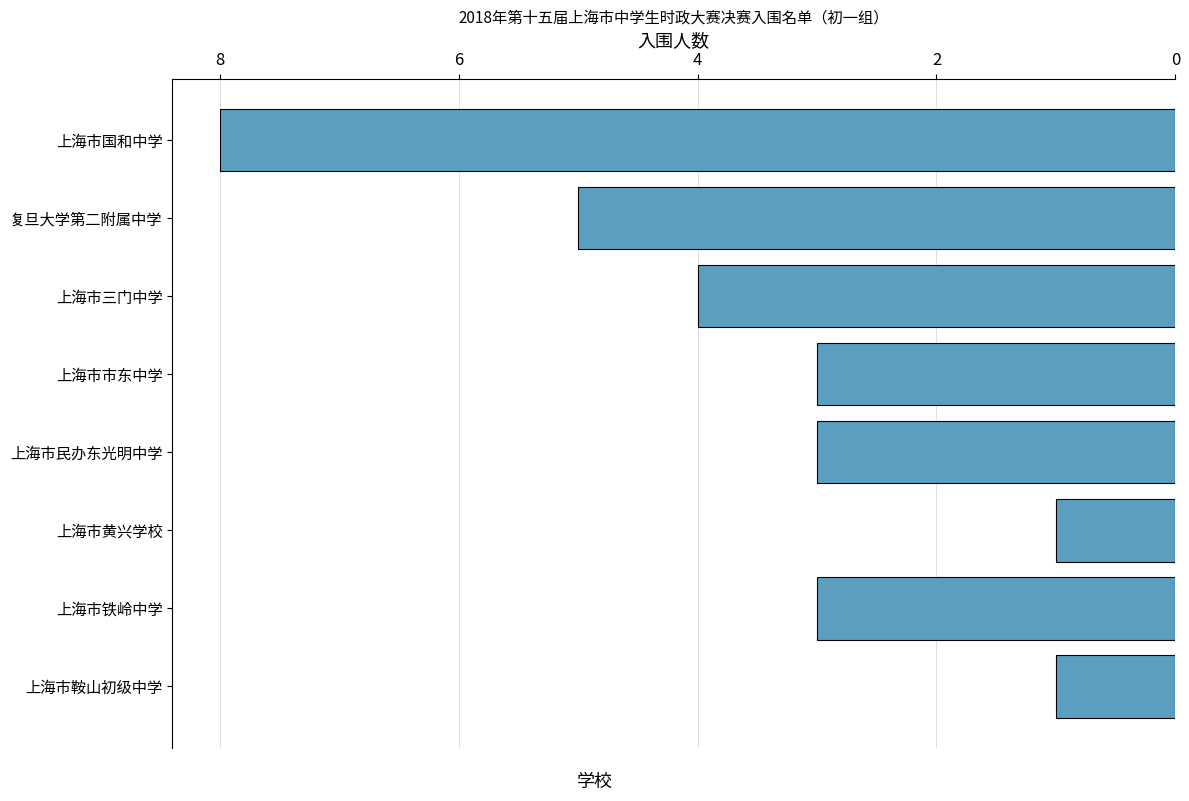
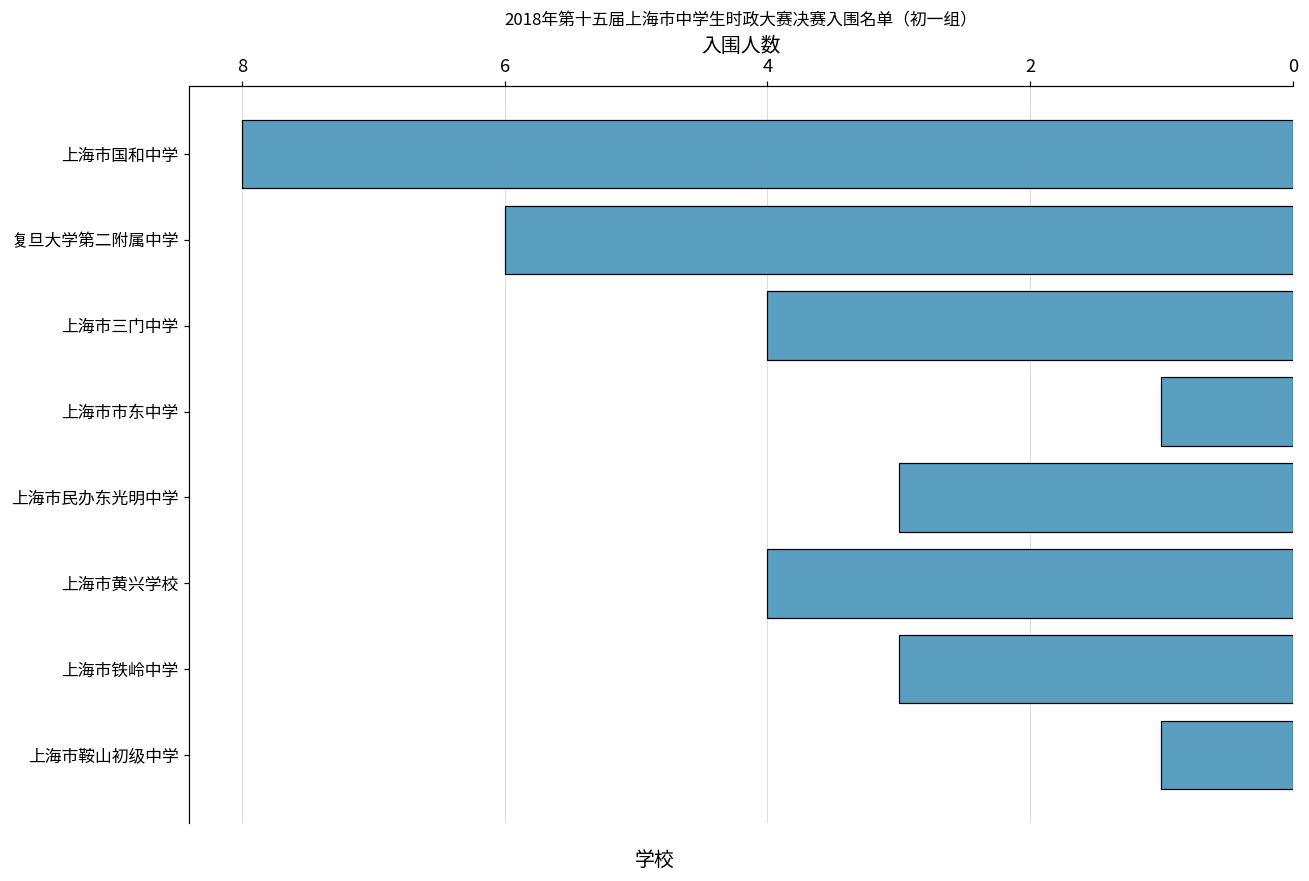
复旦大学第二附属中学: 5 -> 6
上海市市东中学: 3 -> 1
上海市黄兴学校: 1 -> 4
